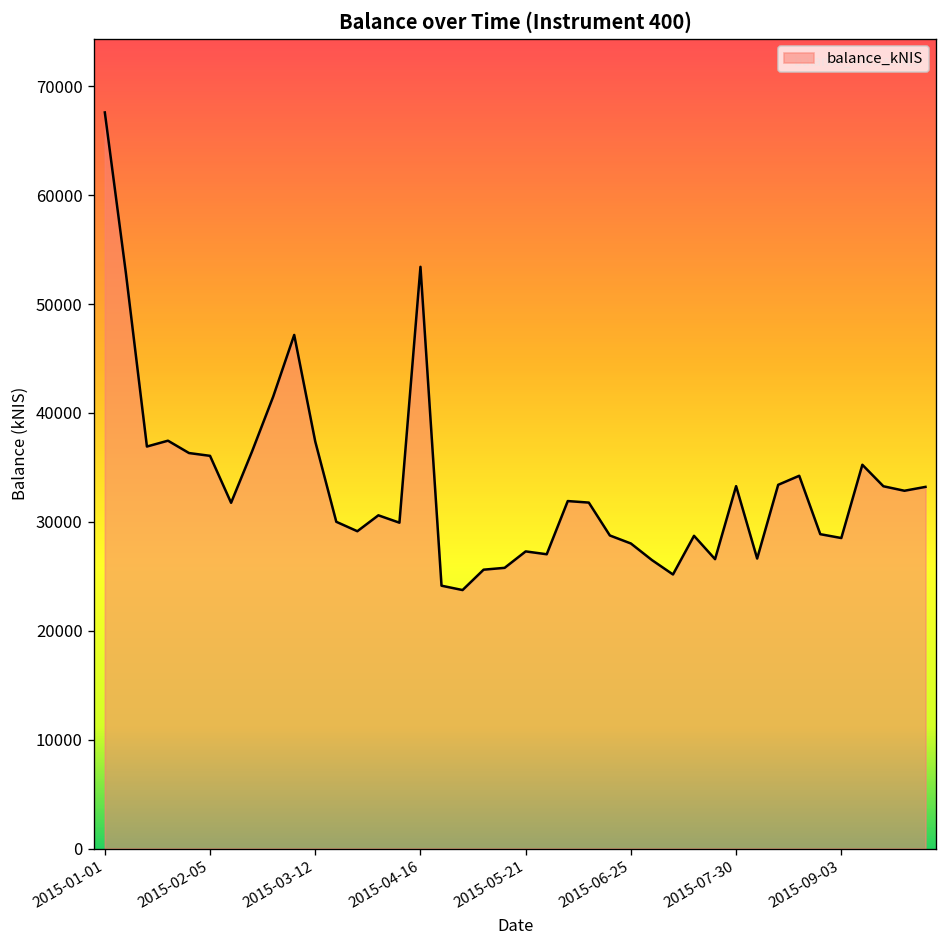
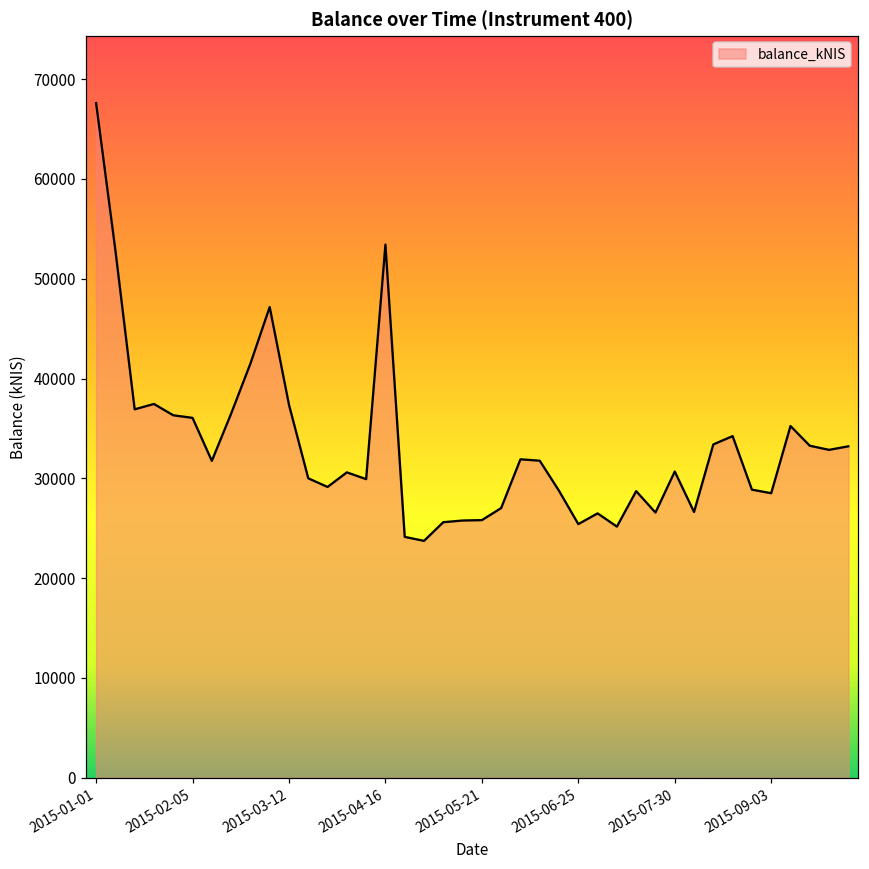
2015-05-21: 27000 -> 26000
2015-06-25: 28000 -> 25000
2015-07-30: 33000 -> 31000
